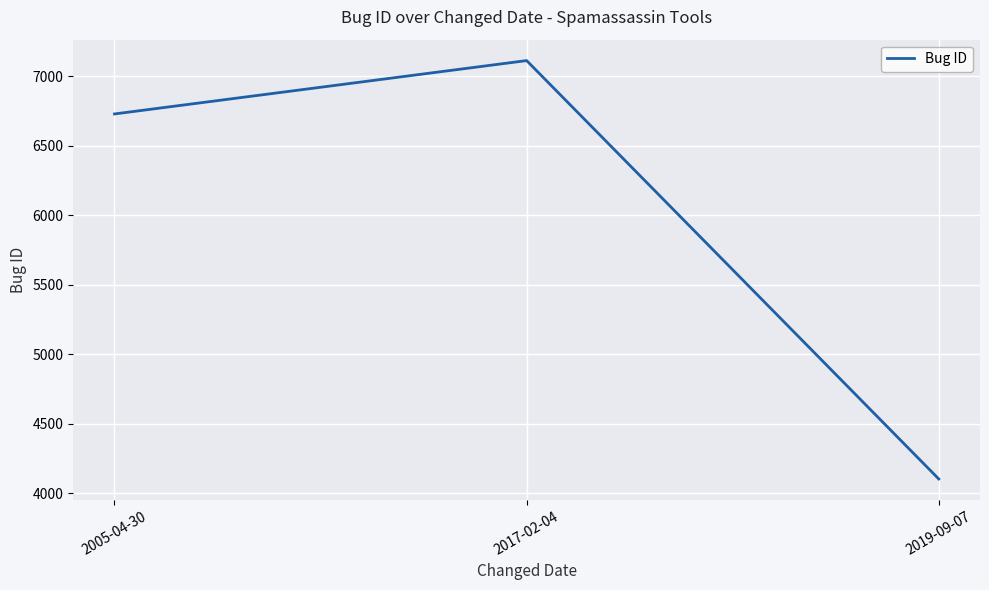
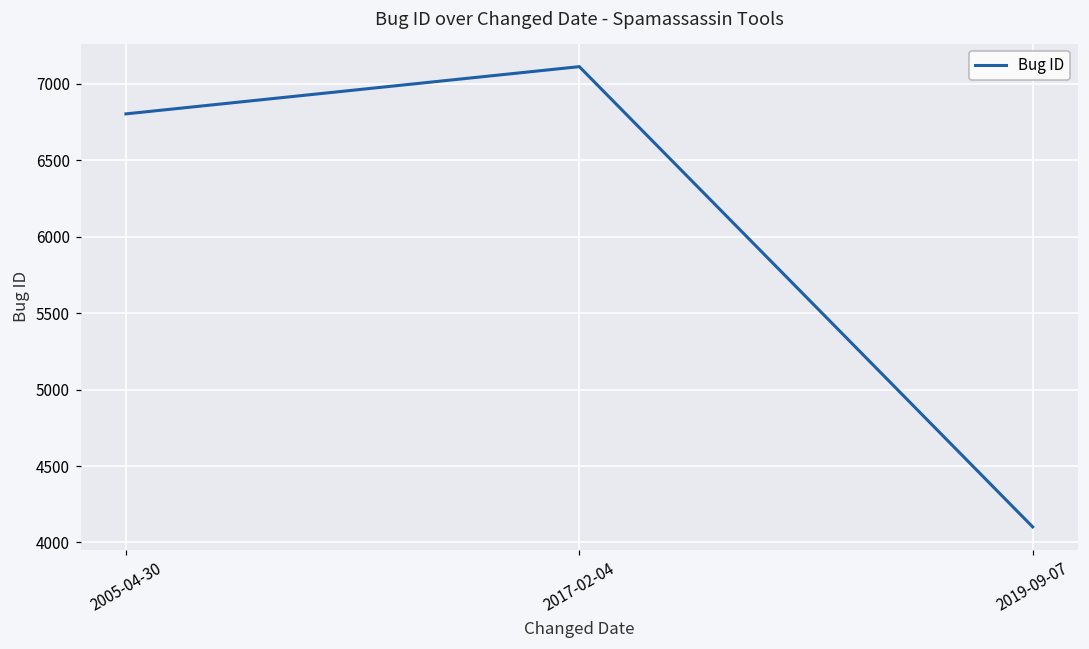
2005-04-30: 6730 -> 6800
